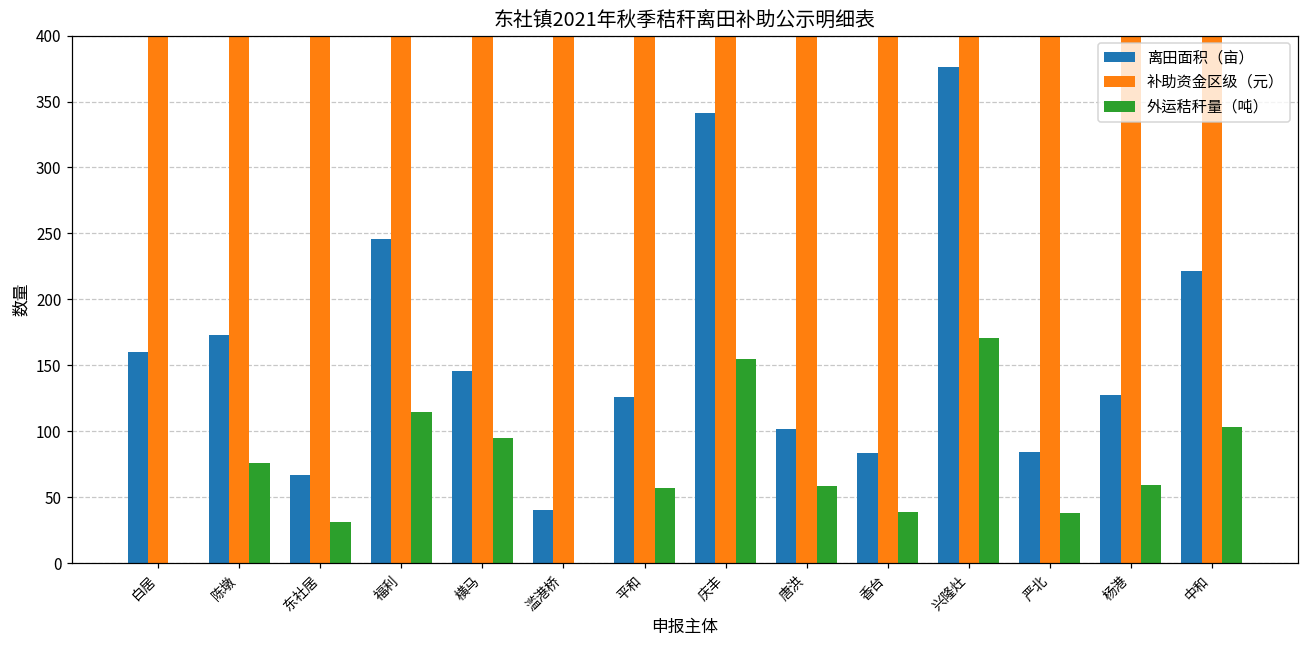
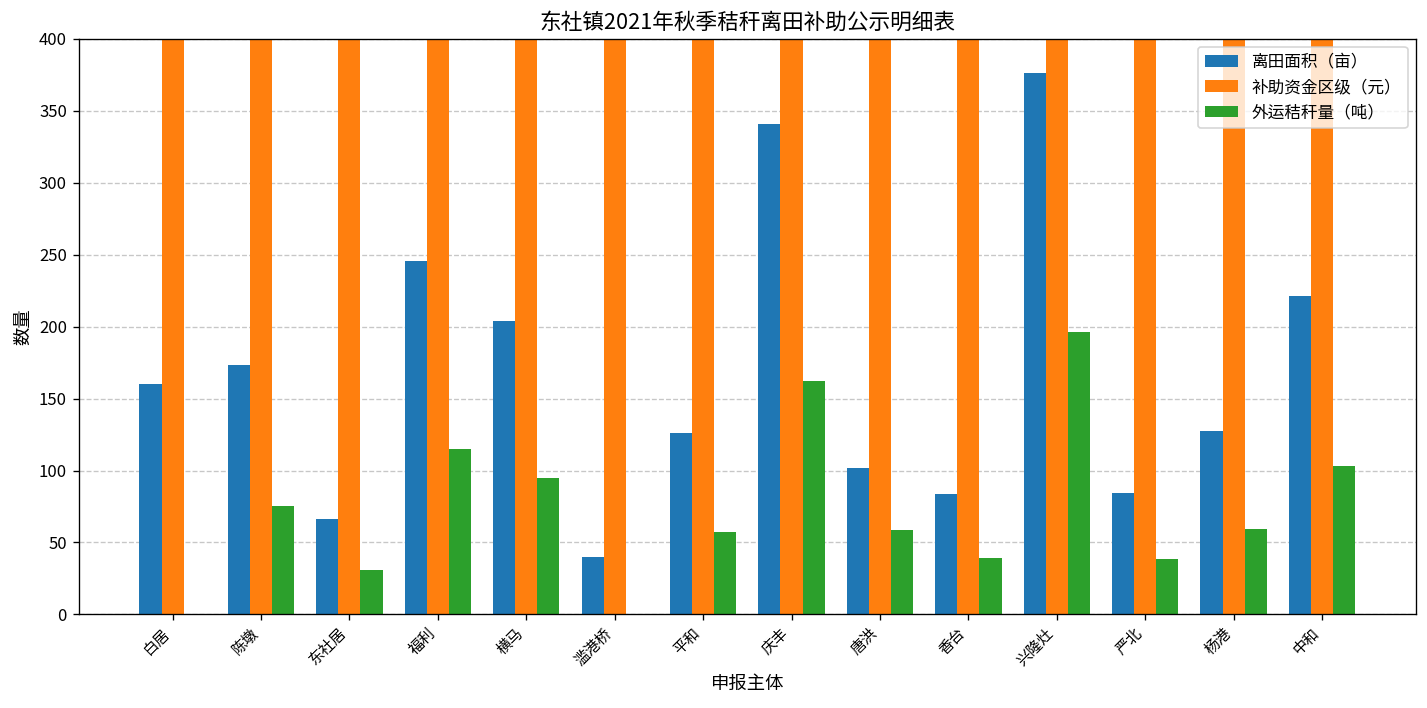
离田面积（亩）, 横马: 146 -> 204
外运秸秆量（吨）, 庆丰: 155 -> 162
外运秸秆量（吨）, 兴隆灶: 171 -> 196
